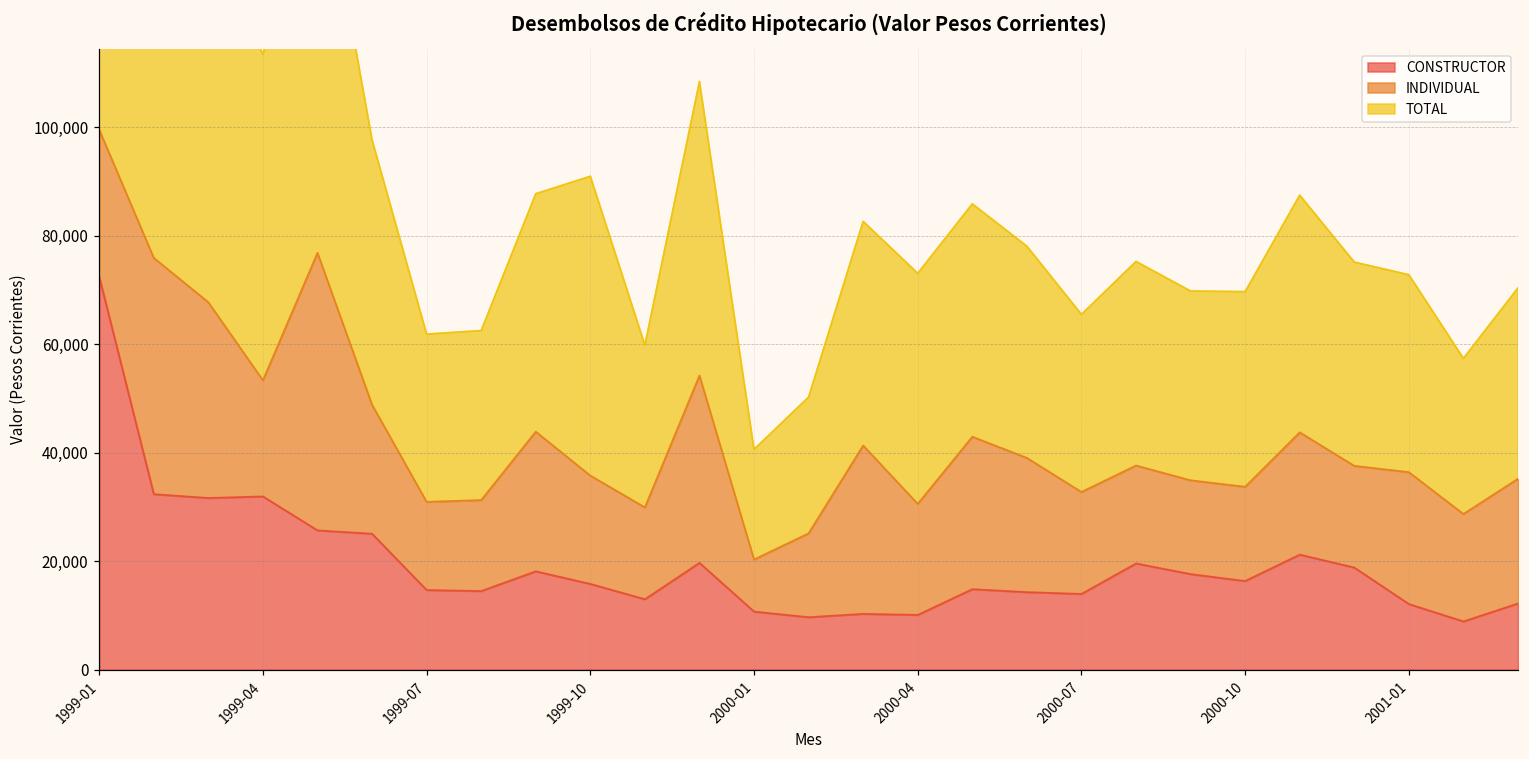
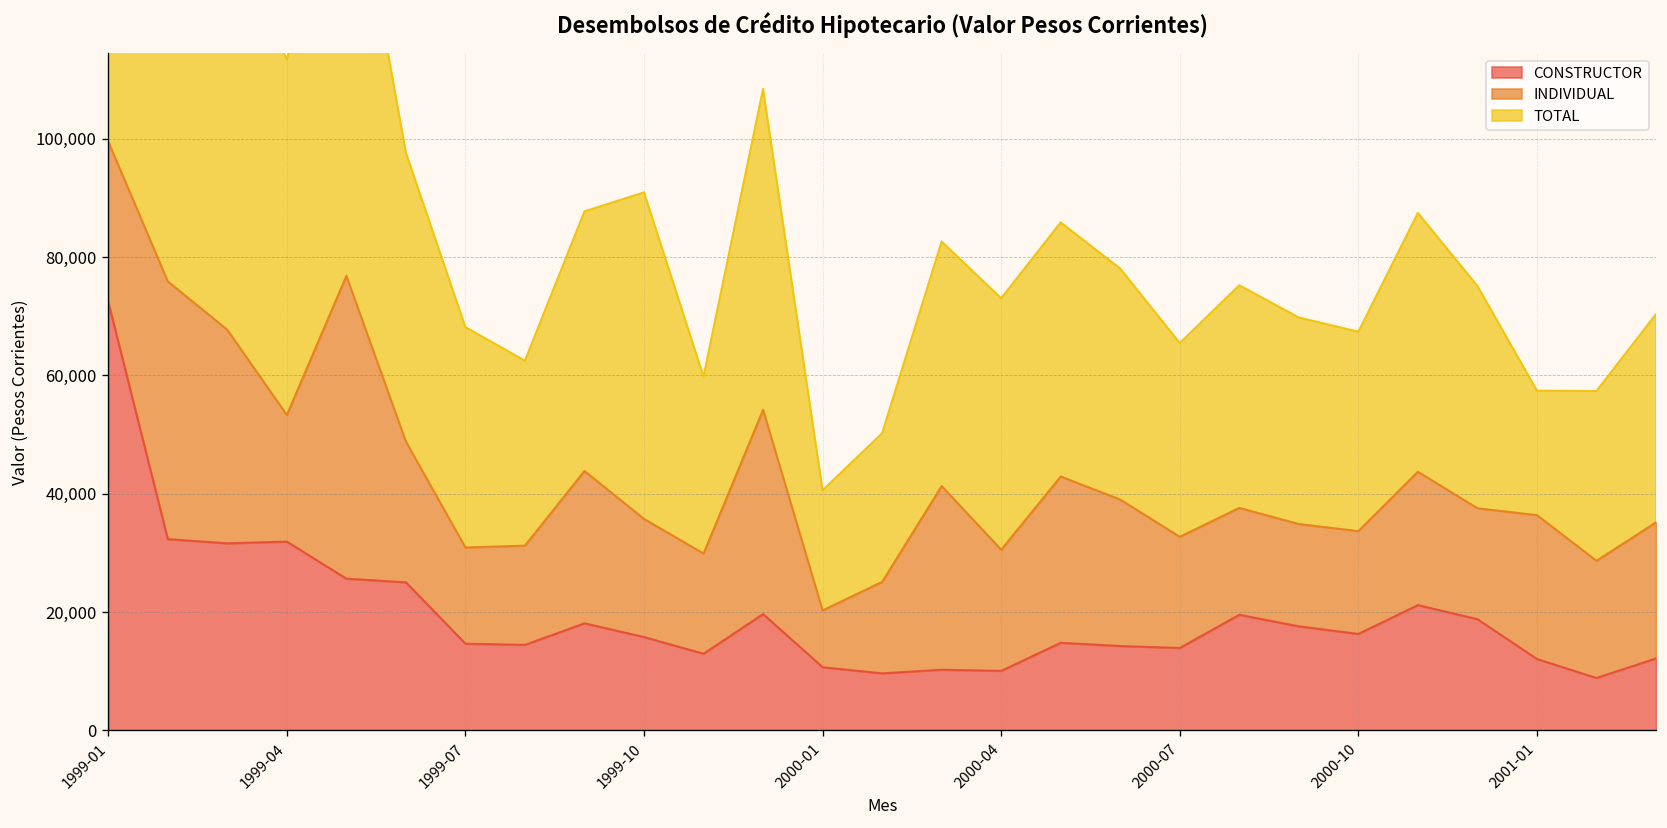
TOTAL, 1999-07: 31,000 -> 37,000
TOTAL, 2000-10: 36,000 -> 34,000
TOTAL, 2001-01: 36,000 -> 21,000
